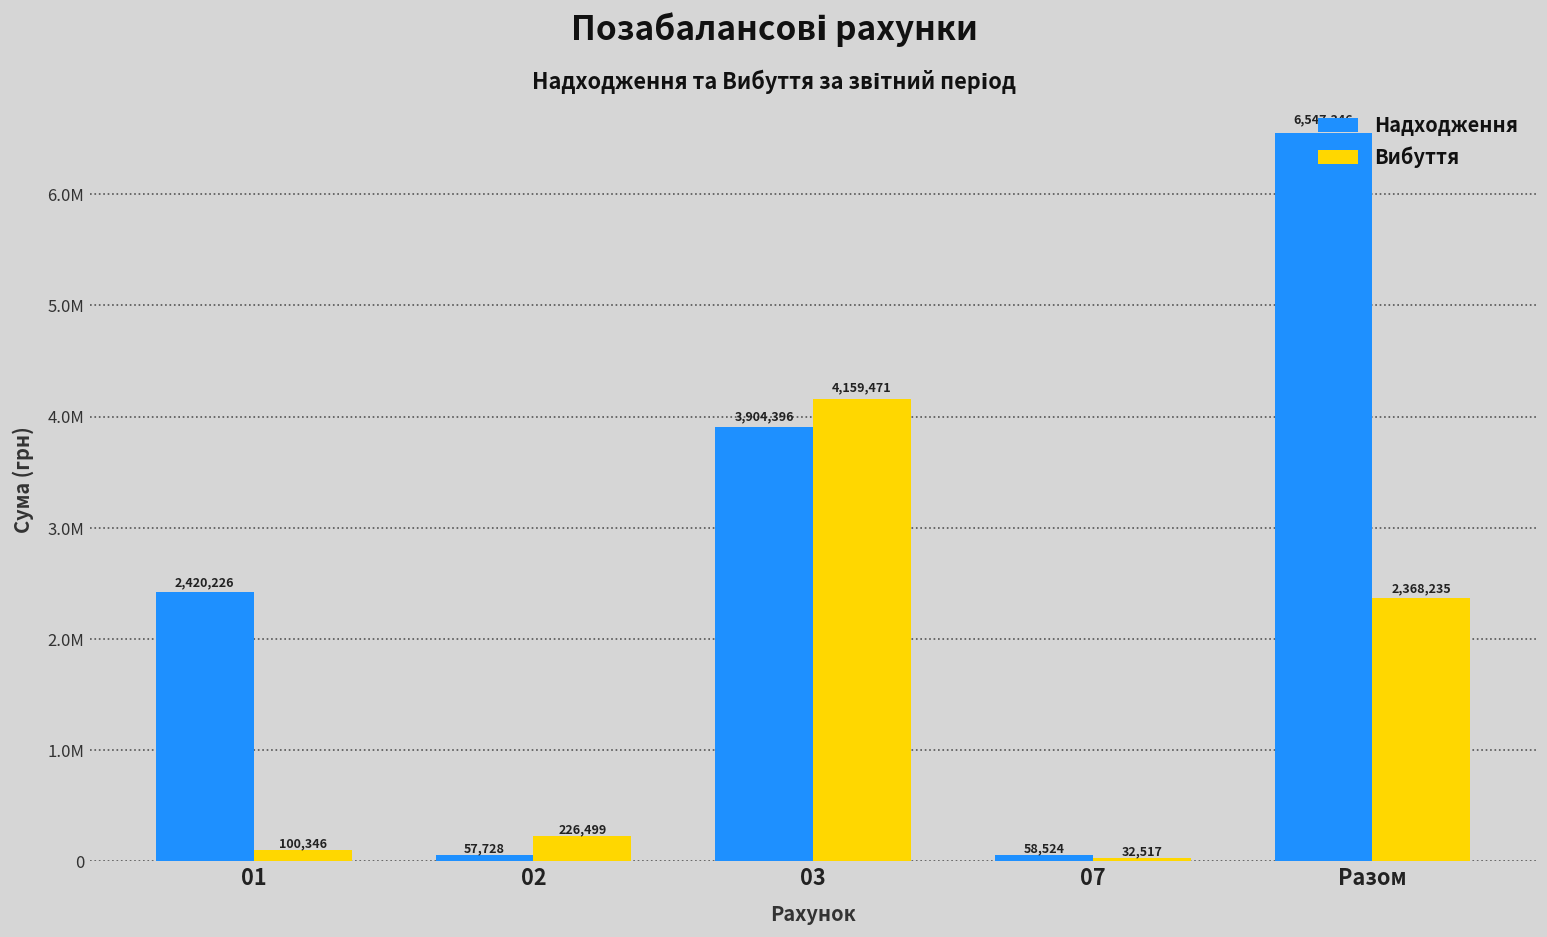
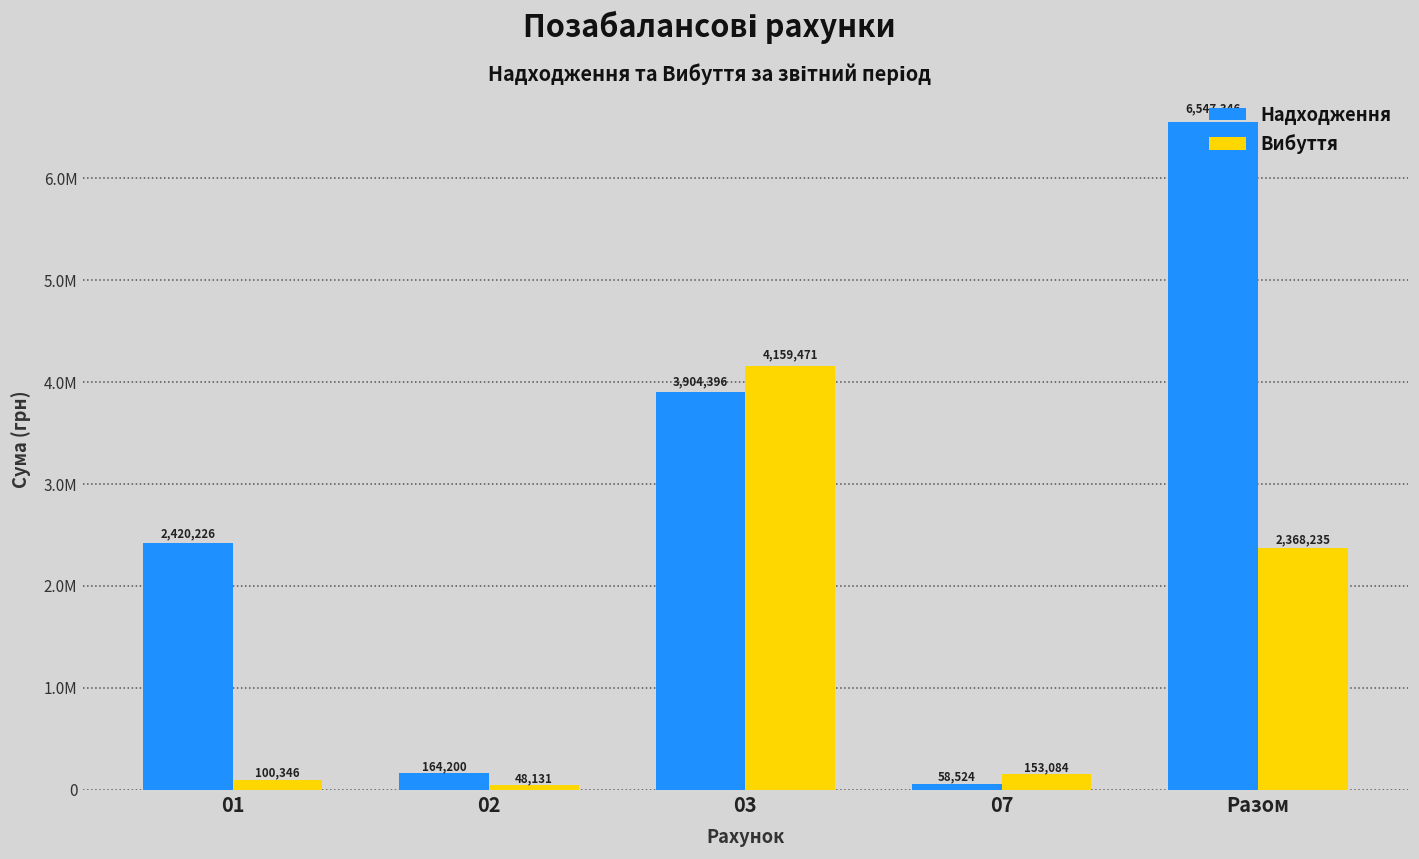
Надходження, 02: 57,728 -> 164,200
Вибуття, 02: 226,499 -> 48,131
Вибуття, 07: 32,517 -> 153,084
